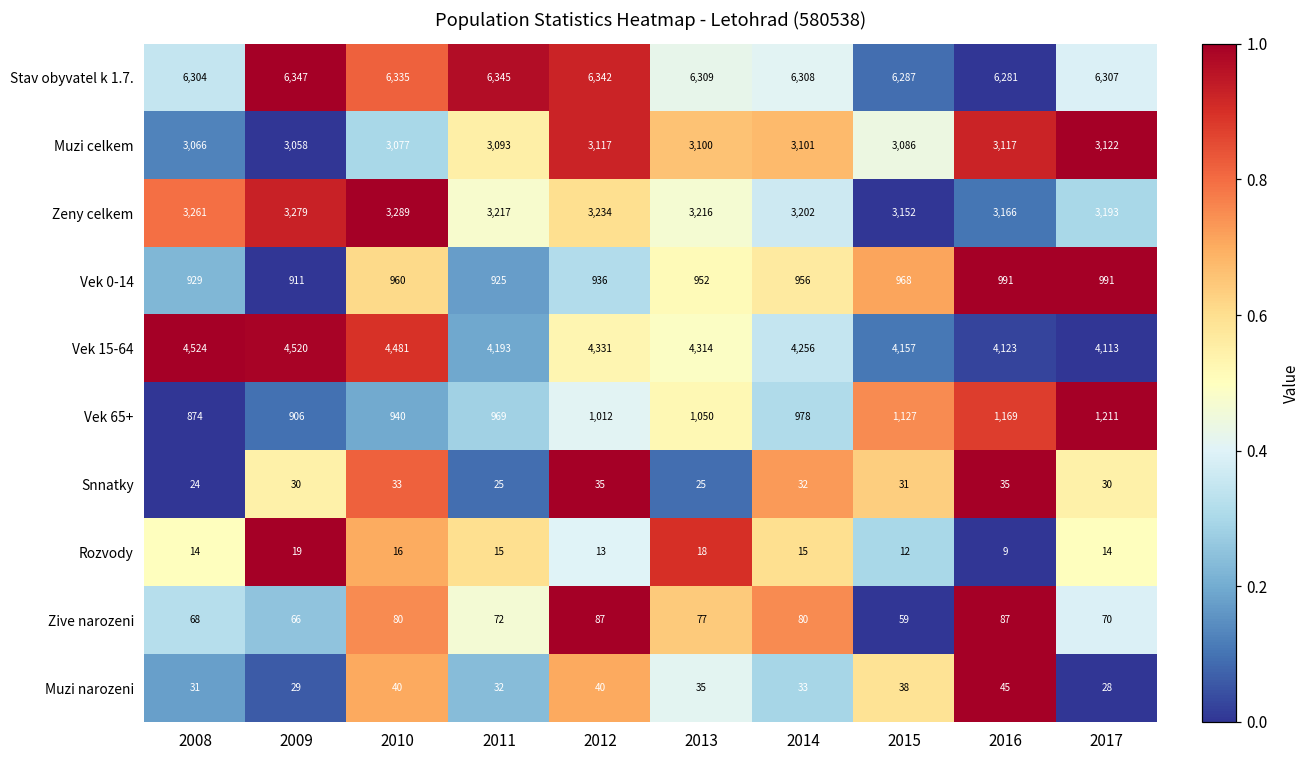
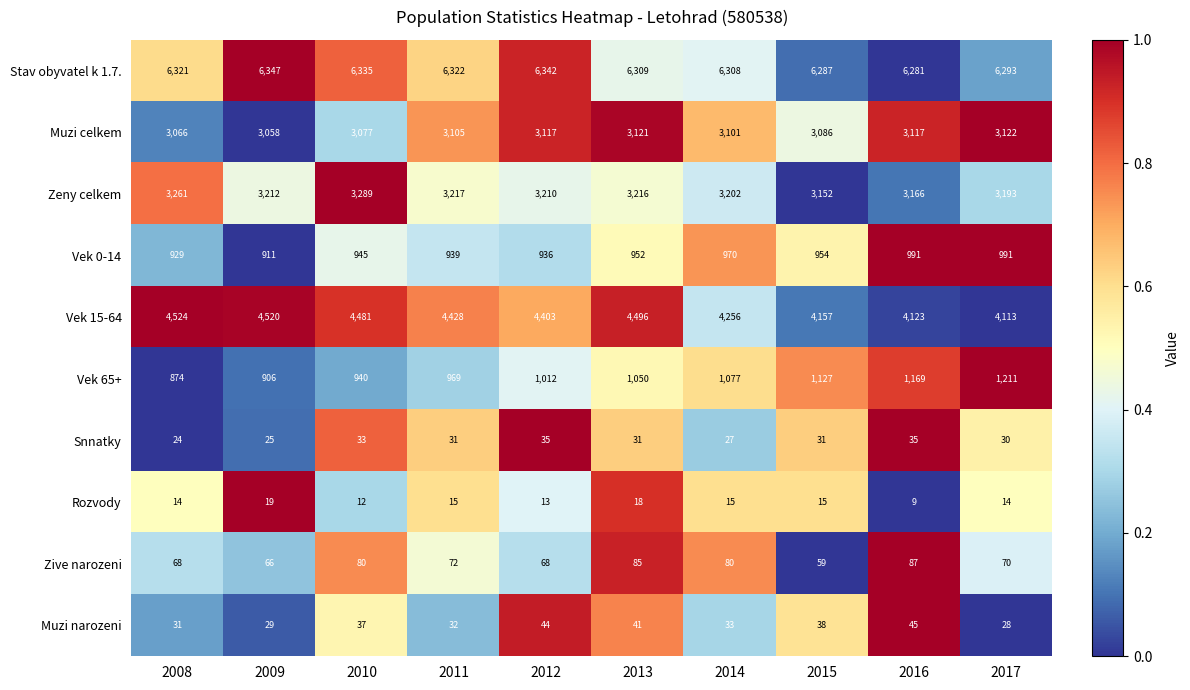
Stav obyvatel k 1.7., 2008: 6,304 -> 6,321
Stav obyvatel k 1.7., 2011: 6,345 -> 6,322
Stav obyvatel k 1.7., 2017: 6,307 -> 6,293
Muzi celkem, 2011: 3,093 -> 3,105
Muzi celkem, 2013: 3,100 -> 3,121
Zeny celkem, 2009: 3,279 -> 3,212
Zeny celkem, 2012: 3,234 -> 3,210
Vek 0-14, 2010: 960 -> 945
Vek 0-14, 2011: 925 -> 939
Vek 0-14, 2014: 956 -> 970
Vek 0-14, 2015: 968 -> 954
Vek 15-64, 2011: 4,193 -> 4,428
Vek 15-64, 2012: 4,331 -> 4,403
Vek 15-64, 2013: 4,314 -> 4,496
Vek 65+, 2014: 978 -> 1,077
Snnatky, 2009: 30 -> 25
Snnatky, 2011: 25 -> 31
Snnatky, 2013: 25 -> 31
Snnatky, 2014: 32 -> 27
Rozvody, 2010: 16 -> 12
Rozvody, 2015: 12 -> 15
Zive narozeni, 2012: 87 -> 68
Zive narozeni, 2013: 77 -> 85
Muzi narozeni, 2010: 40 -> 37
Muzi narozeni, 2012: 40 -> 44
Muzi narozeni, 2013: 35 -> 41
